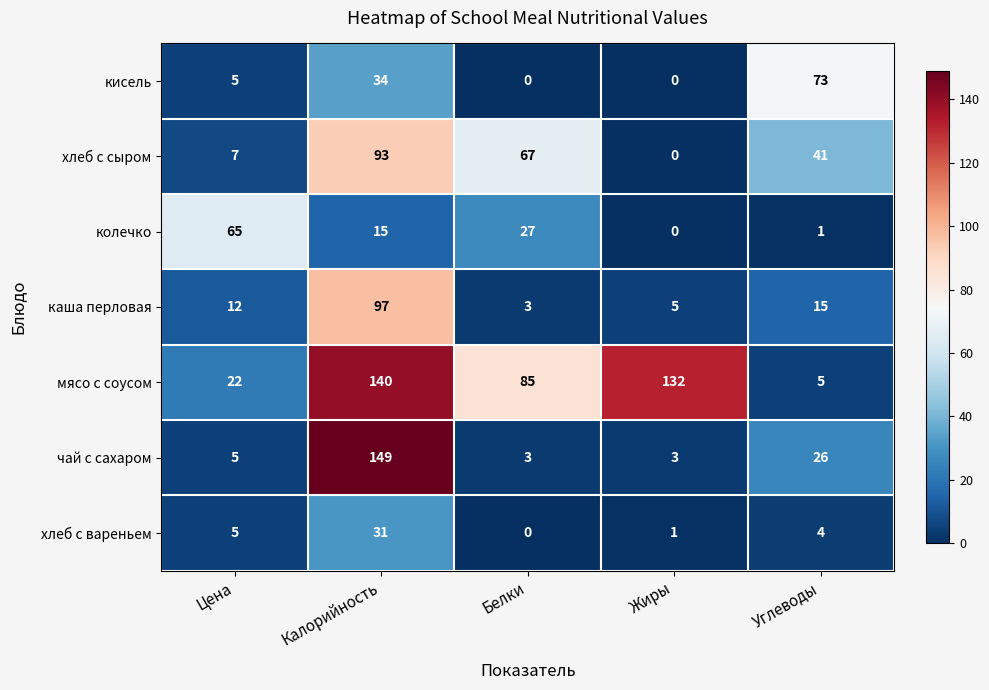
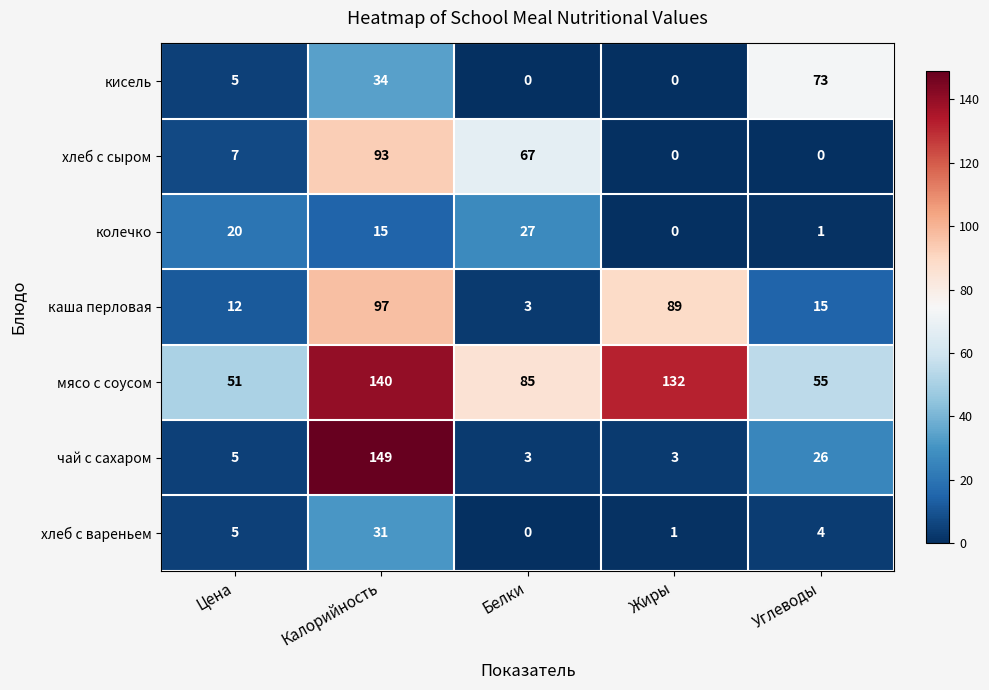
хлеб с сыром, Углеводы: 41 -> 0
колечко, Цена: 65 -> 20
каша перловая, Жиры: 5 -> 89
мясо с соусом, Цена: 22 -> 51
мясо с соусом, Углеводы: 5 -> 55
